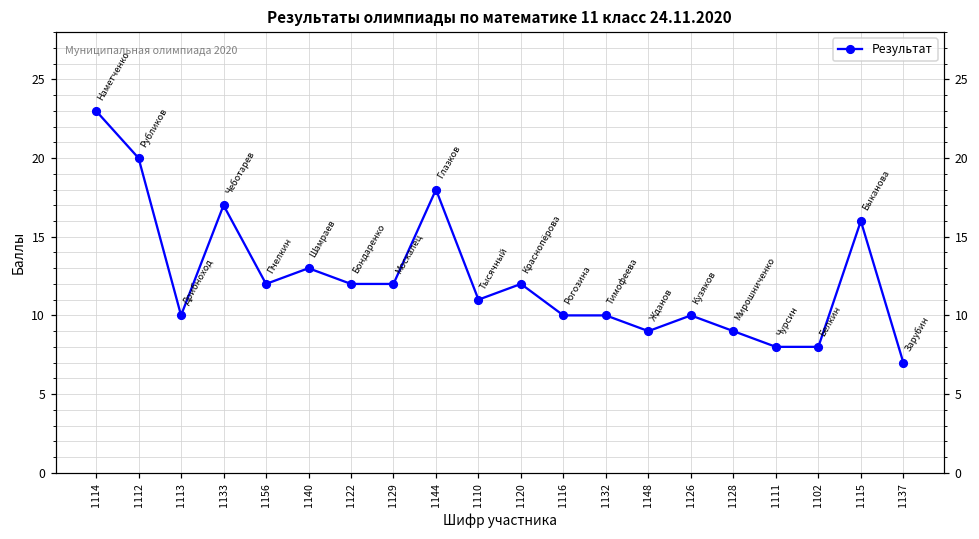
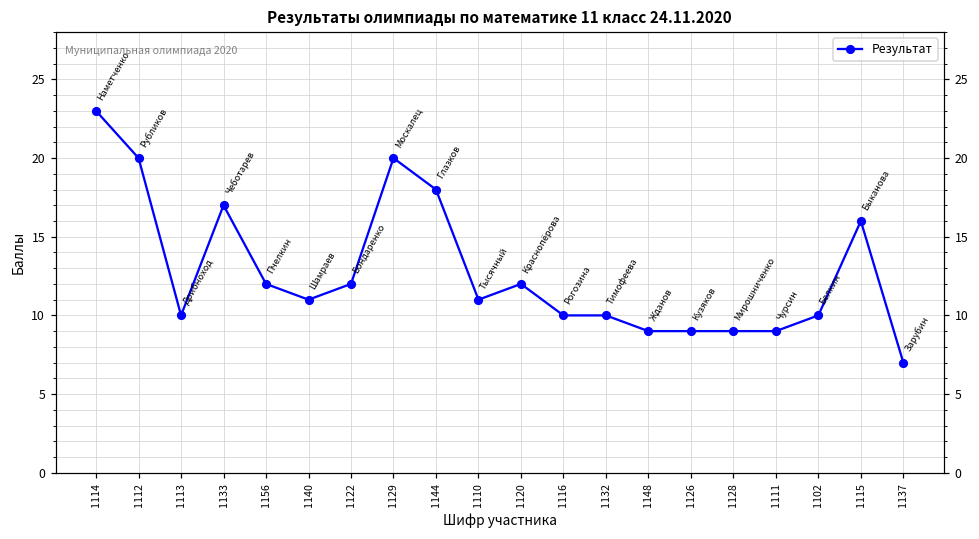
1140: 13 -> 11
1129: 12 -> 20
1126: 10 -> 9
1111: 8 -> 9
1102: 8 -> 10
